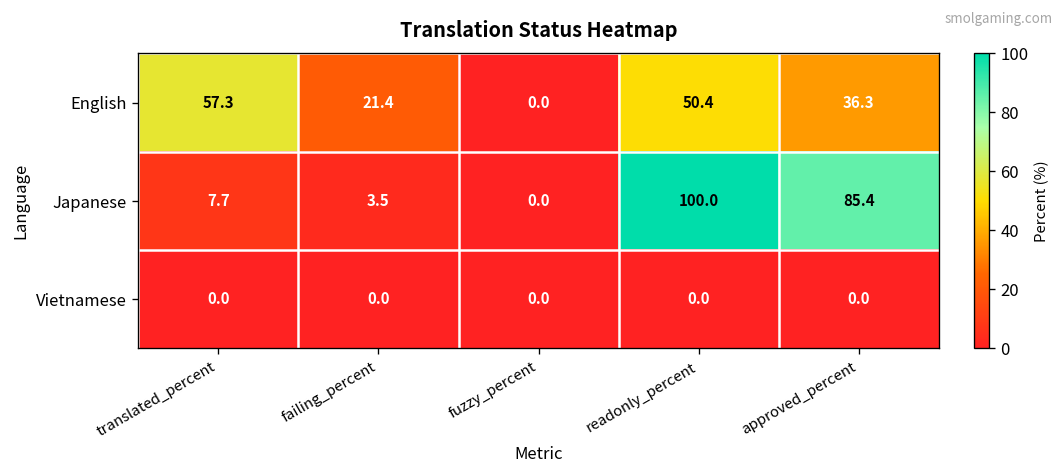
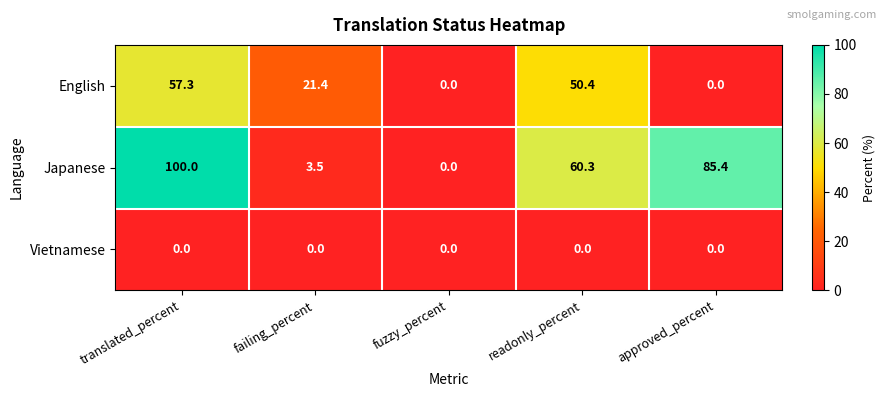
English, approved_percent: 36.3 -> 0.0
Japanese, translated_percent: 7.7 -> 100.0
Japanese, readonly_percent: 100.0 -> 60.3
